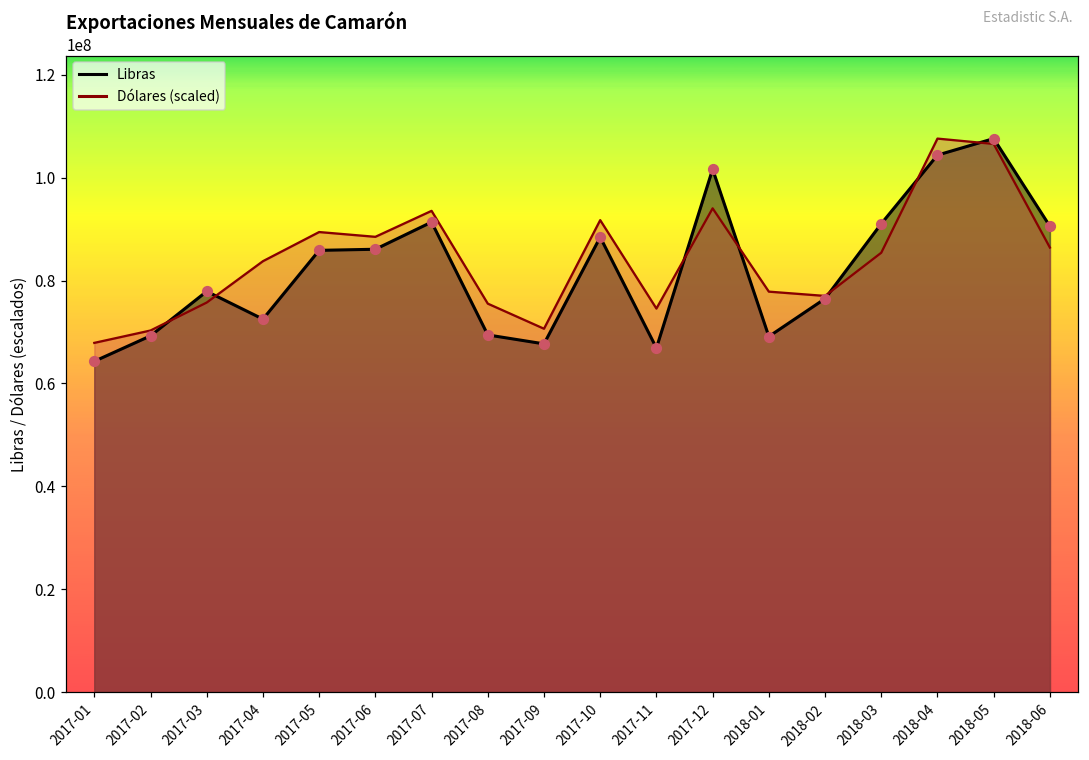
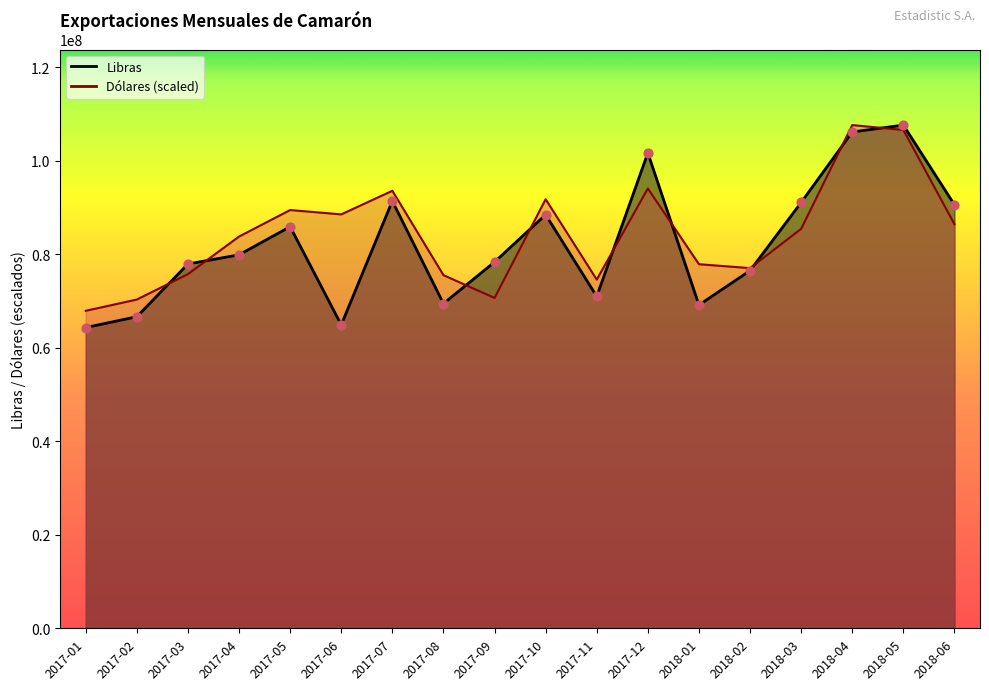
Libras, 2017-02: 69000000 -> 67000000
Libras, 2017-04: 73000000 -> 80000000
Libras, 2017-06: 86000000 -> 65000000
Libras, 2017-09: 68000000 -> 78000000
Libras, 2017-11: 67000000 -> 71000000
Libras, 2018-04: 104000000 -> 106000000
